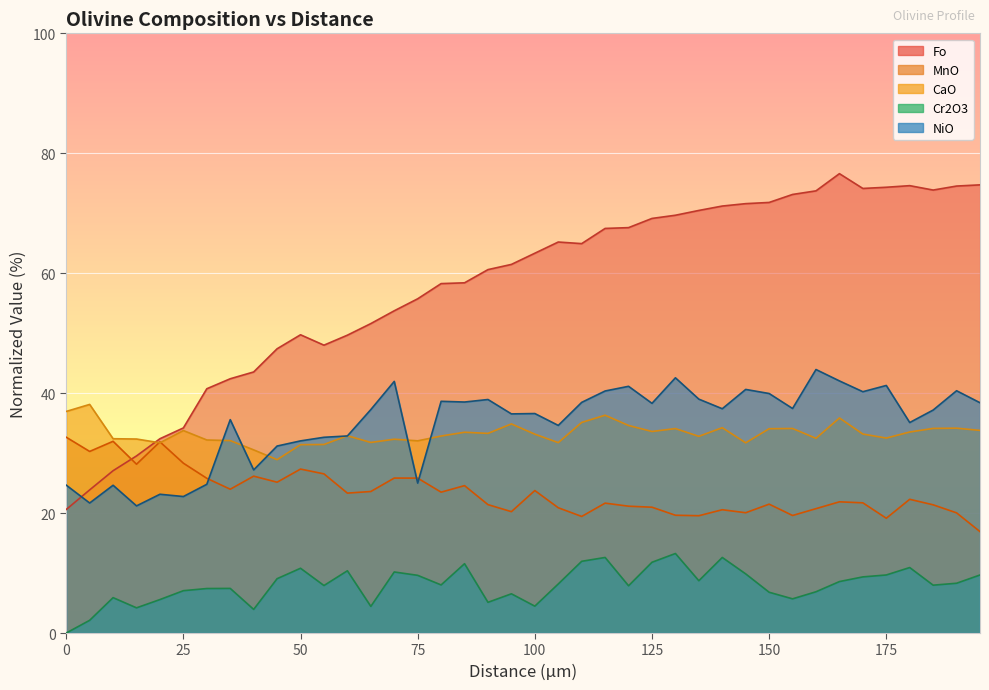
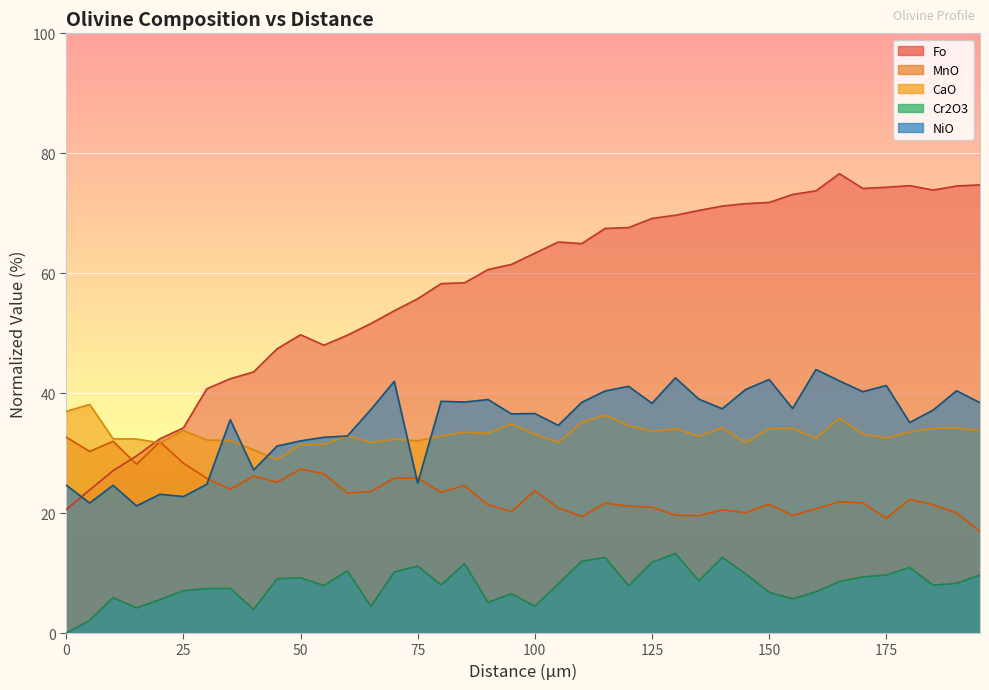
Cr2O3, 50: 11 -> 9
Cr2O3, 75: 10 -> 11
NiO, 150: 40 -> 42
